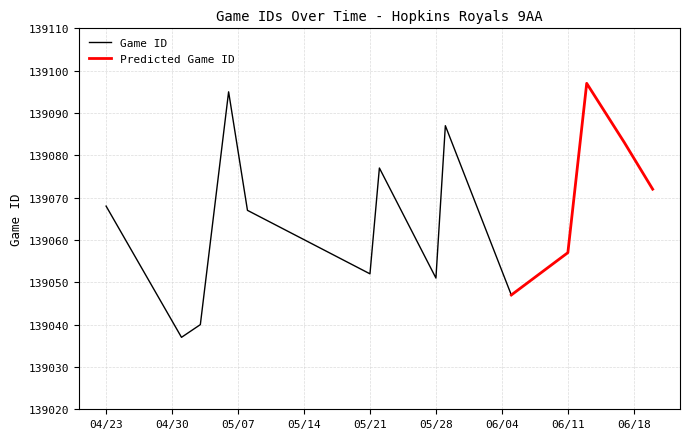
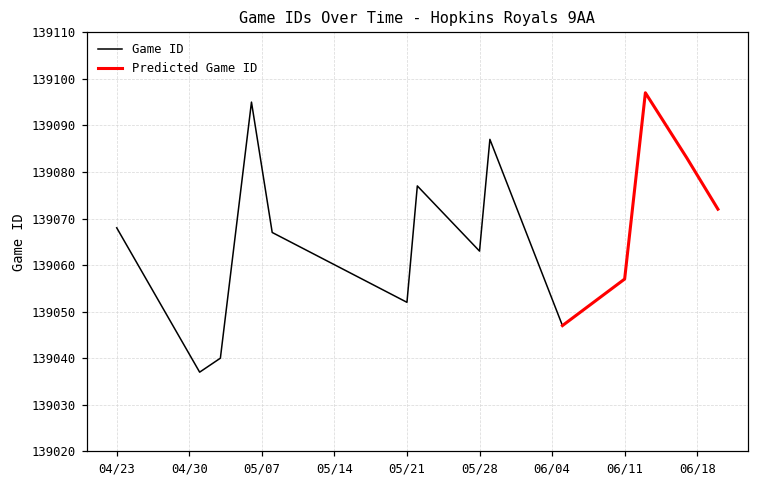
Game ID, 05/28: 139051 -> 139063
